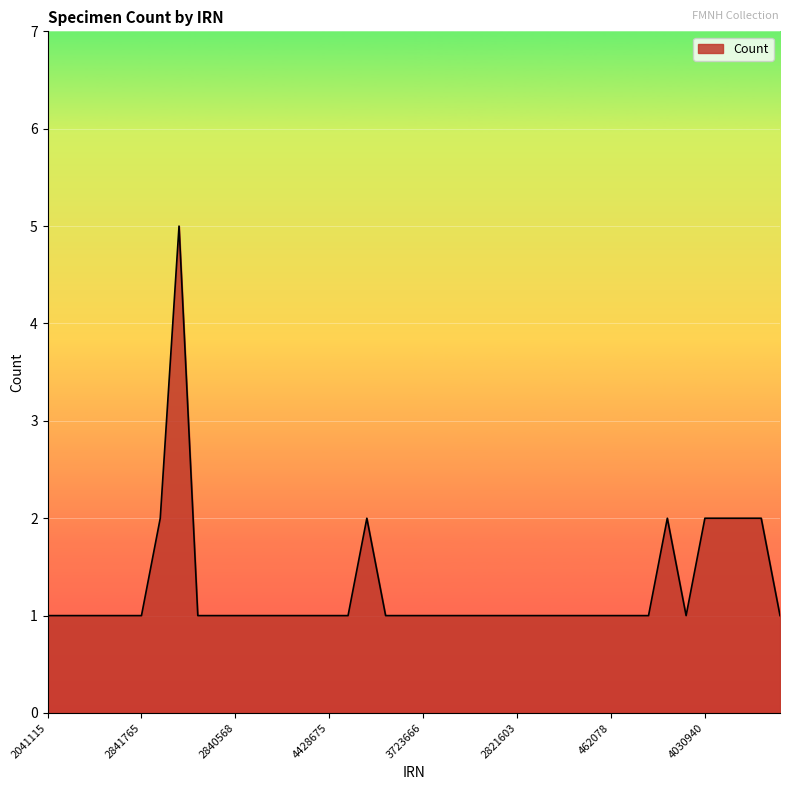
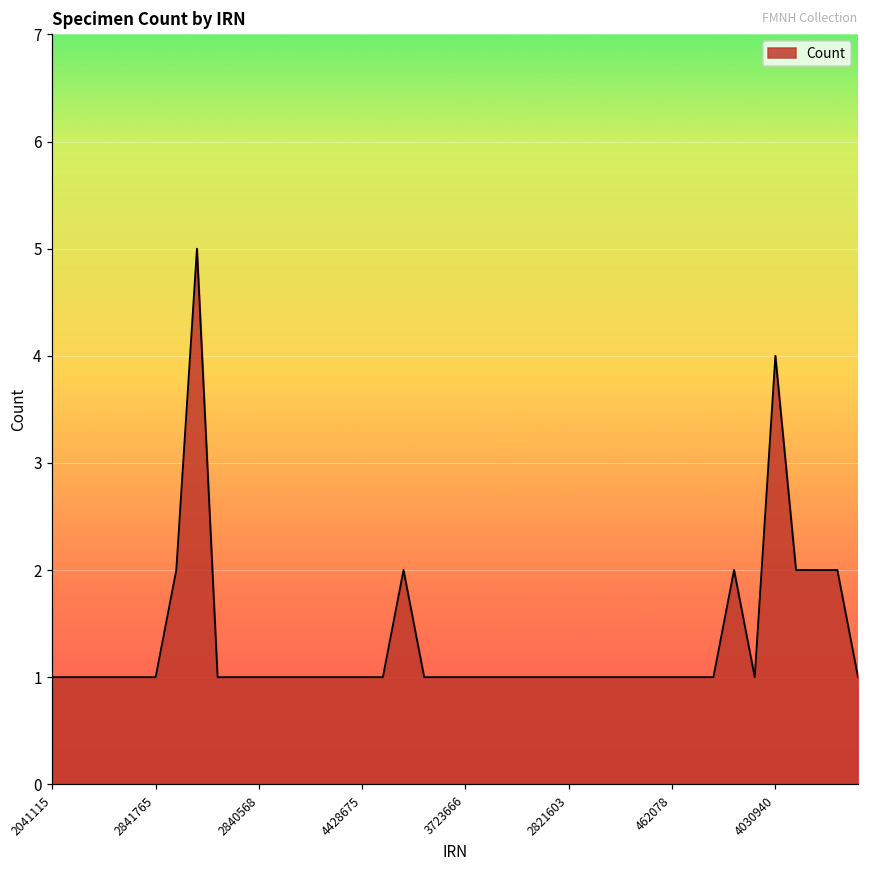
4030940: 2 -> 4
